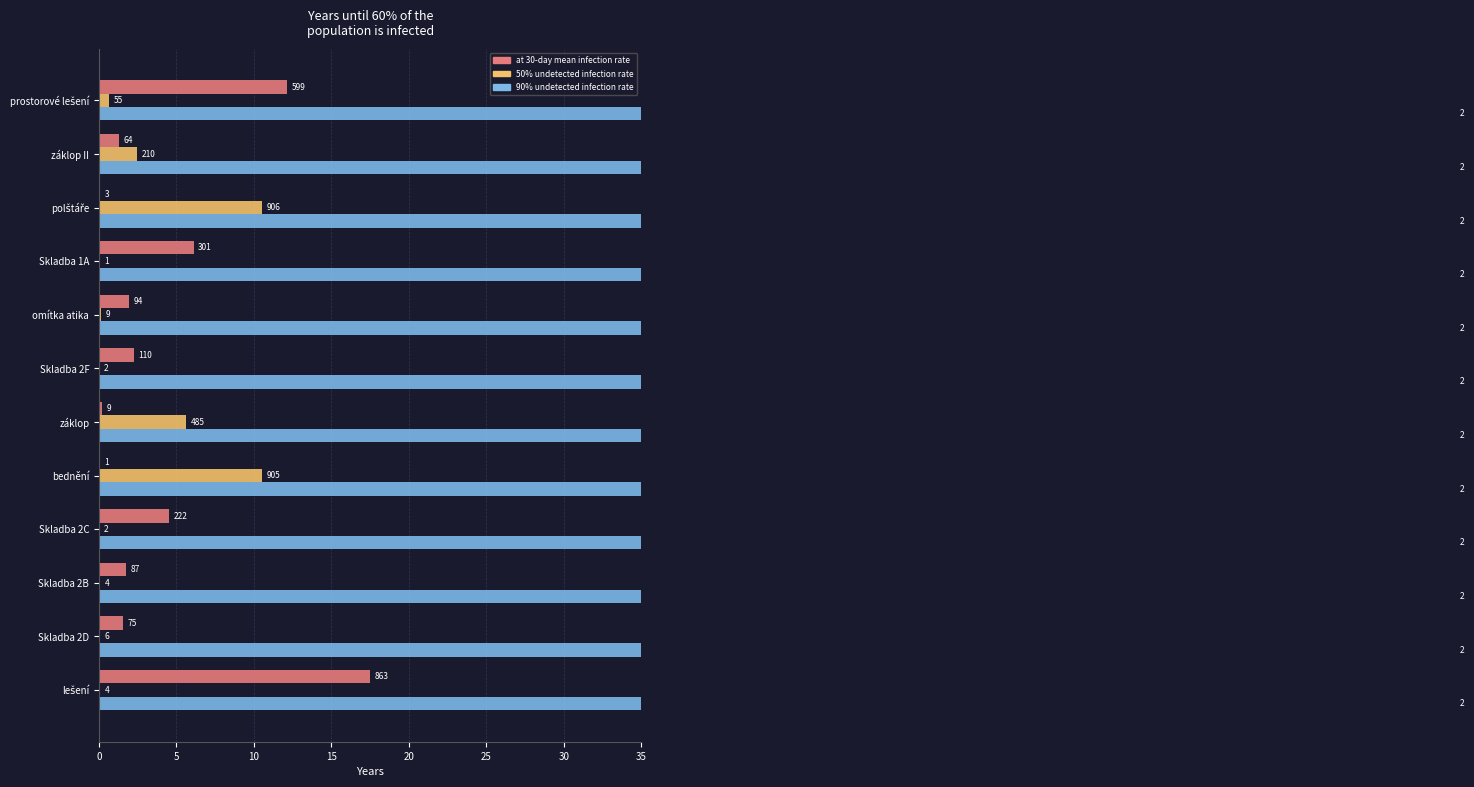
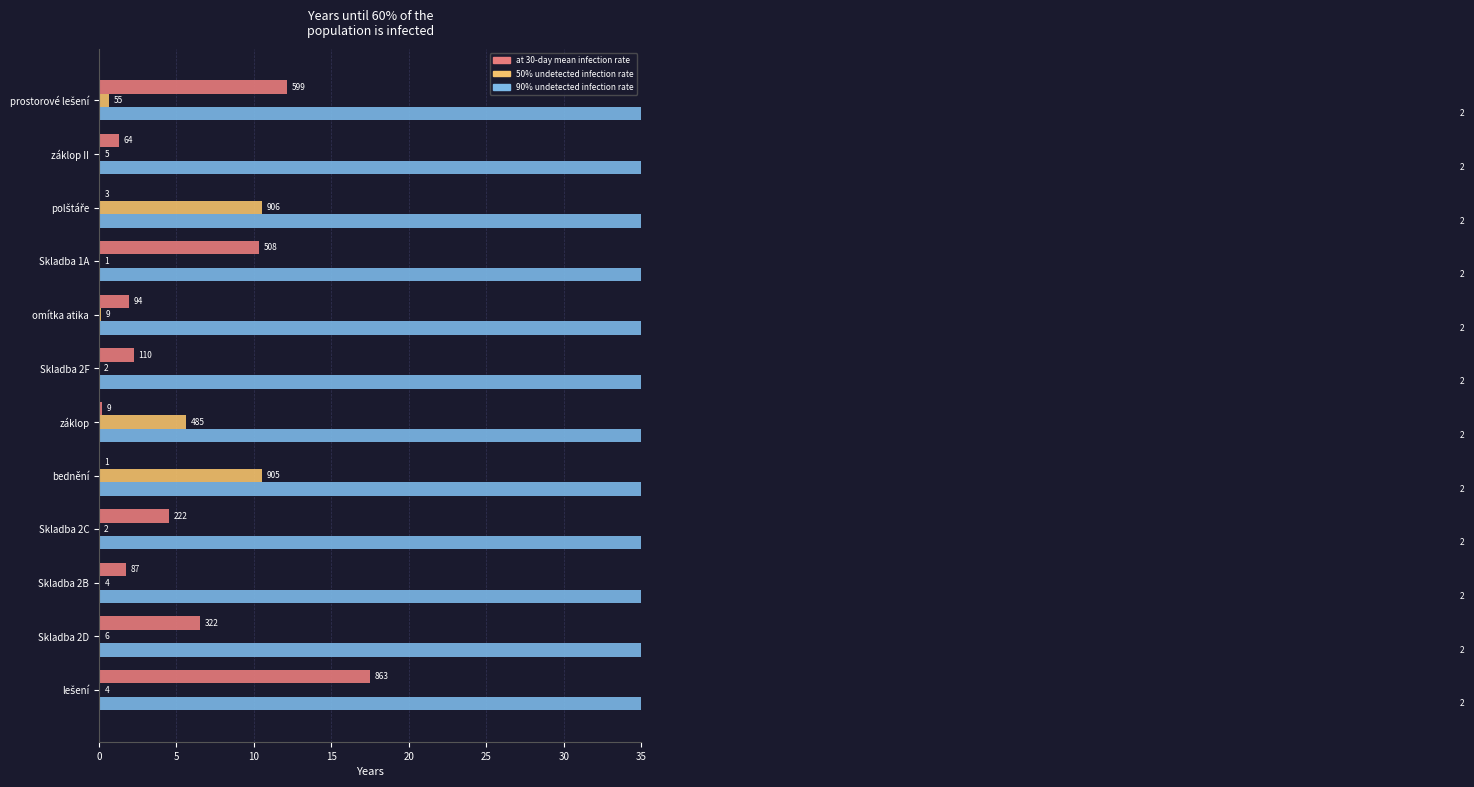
50% undetected infection rate, záklop II: 210 -> 5
at 30-day mean infection rate, Skladba 1A: 301 -> 508
at 30-day mean infection rate, Skladba 2D: 75 -> 322
